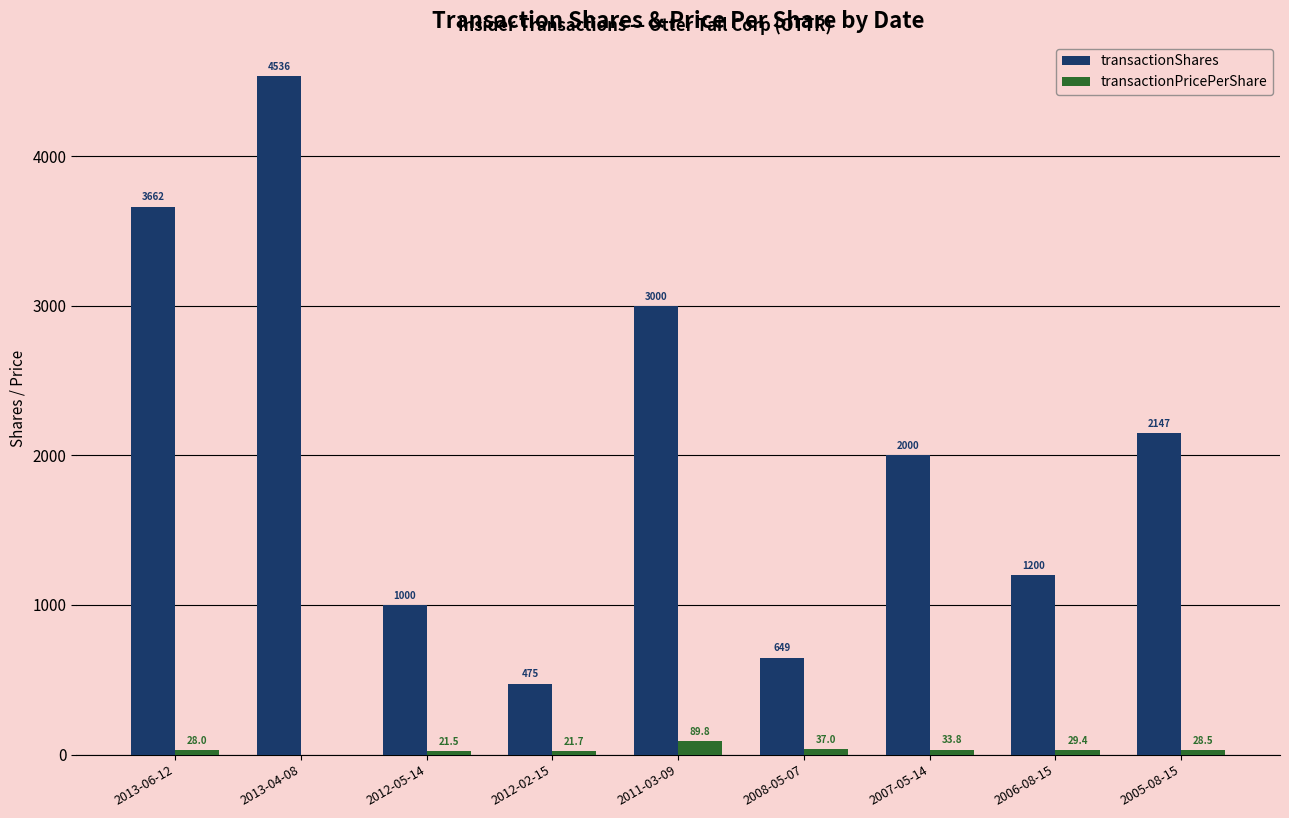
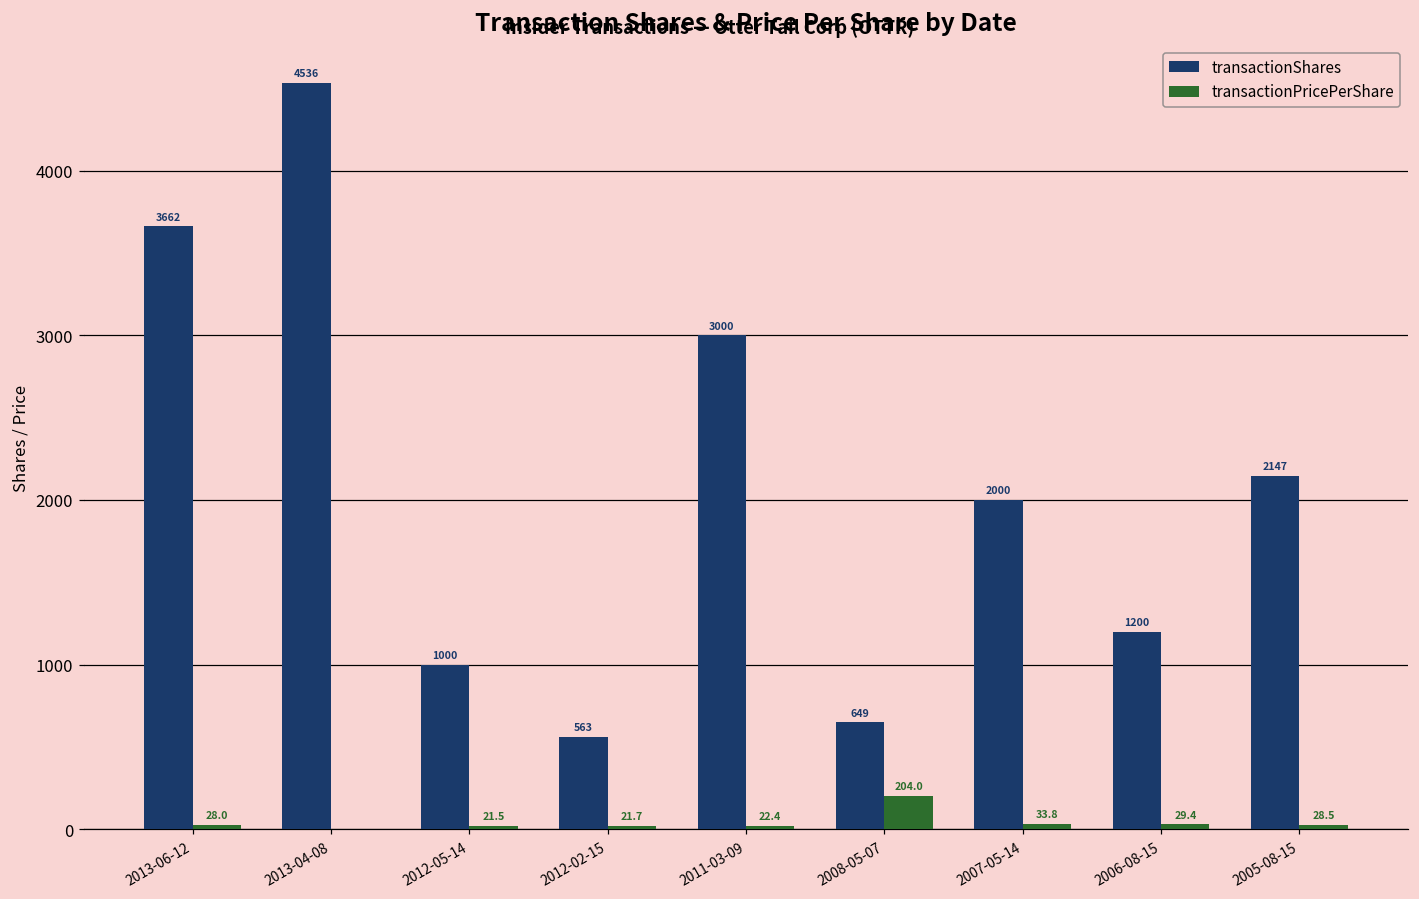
transactionShares, 2012-02-15: 475 -> 563
transactionPricePerShare, 2011-03-09: 89.8 -> 22.4
transactionPricePerShare, 2008-05-07: 37.0 -> 204.0
